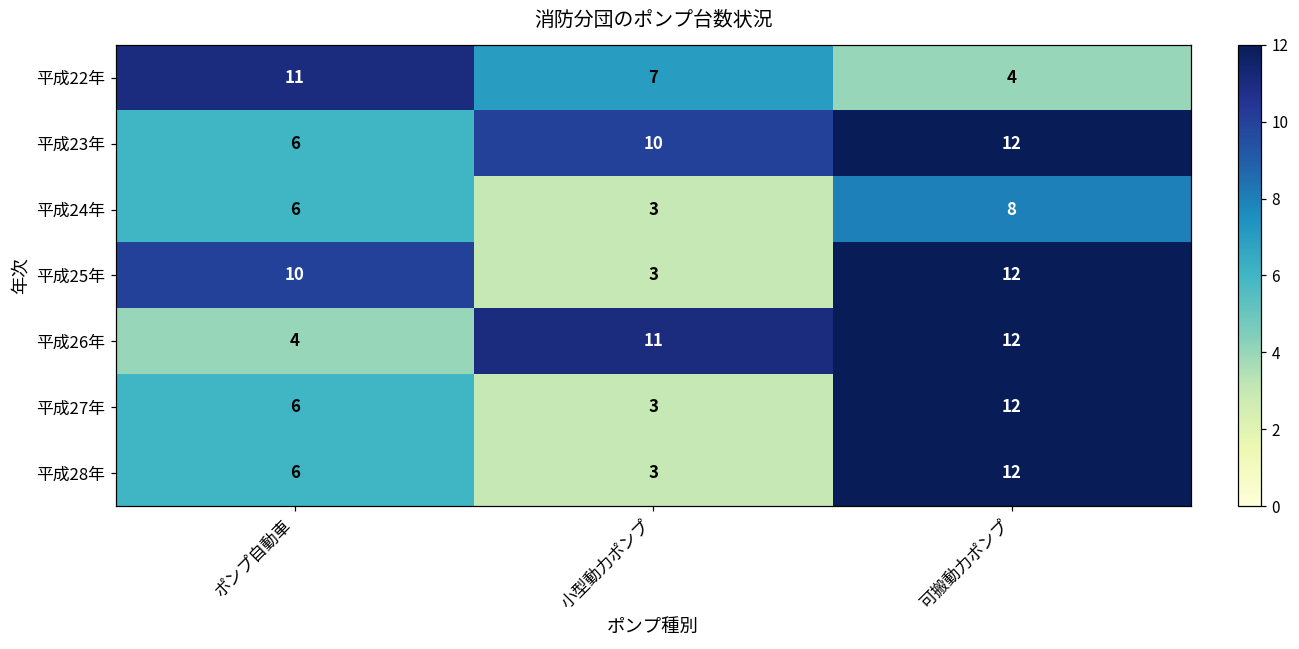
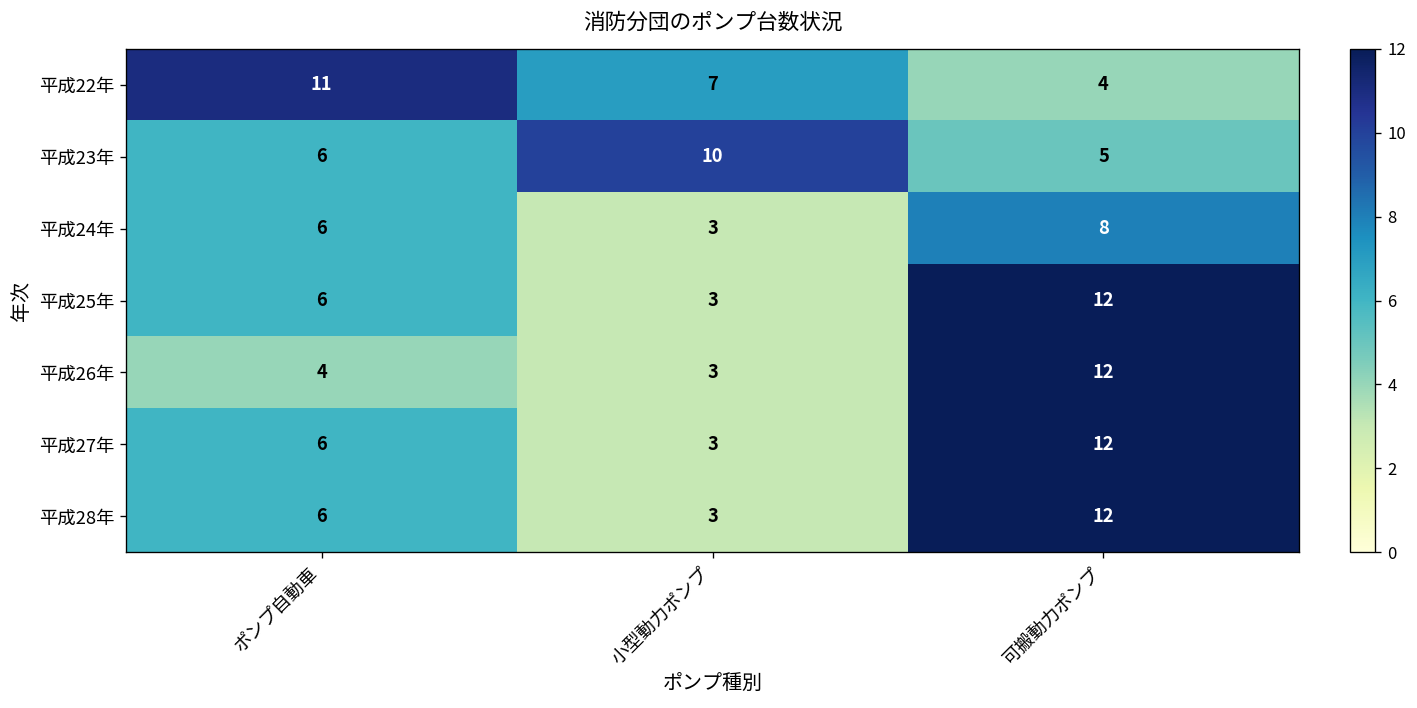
平成23年, 可搬動力ポンプ: 12 -> 5
平成25年, ポンプ自動車: 10 -> 6
平成26年, 小型動力ポンプ: 11 -> 3
